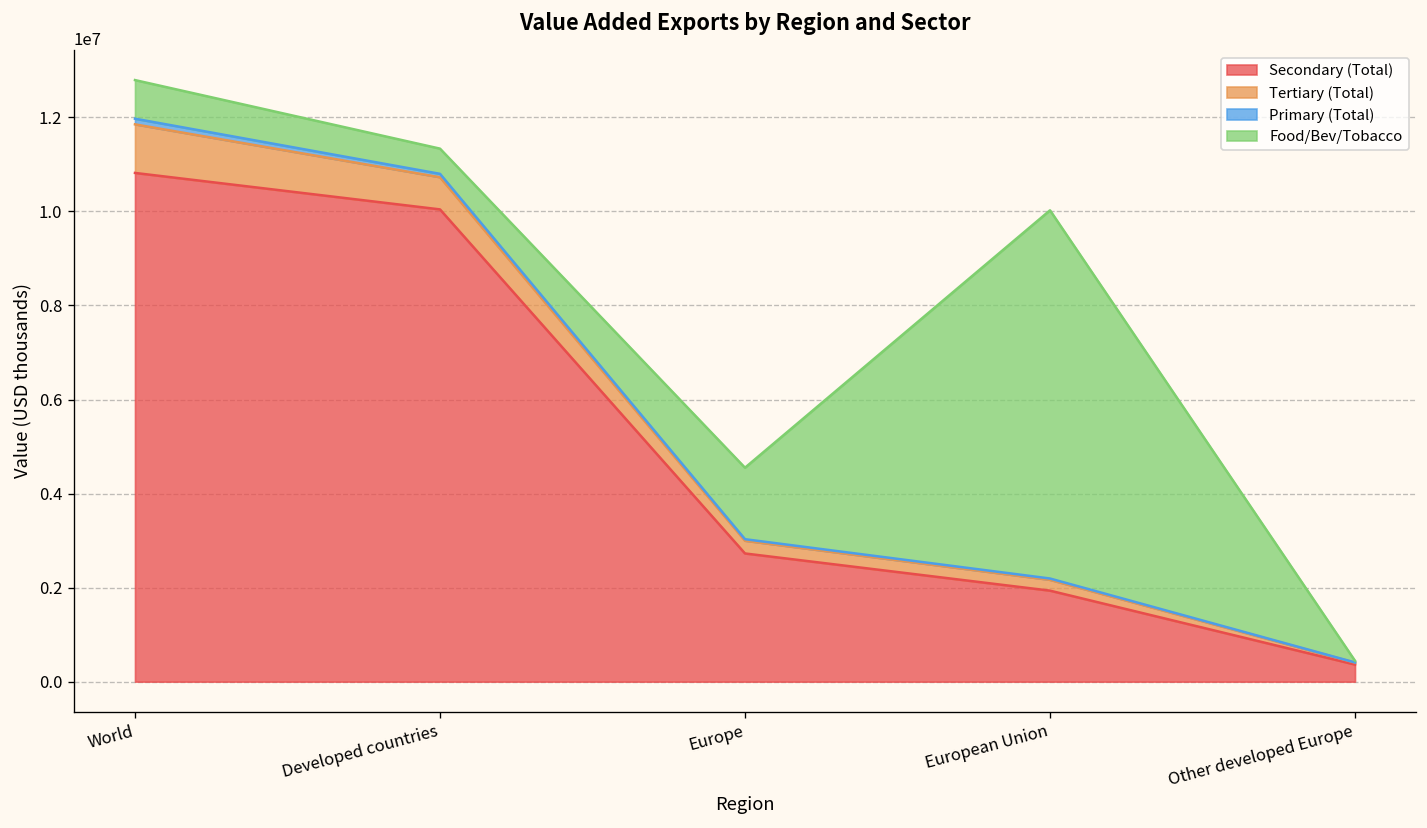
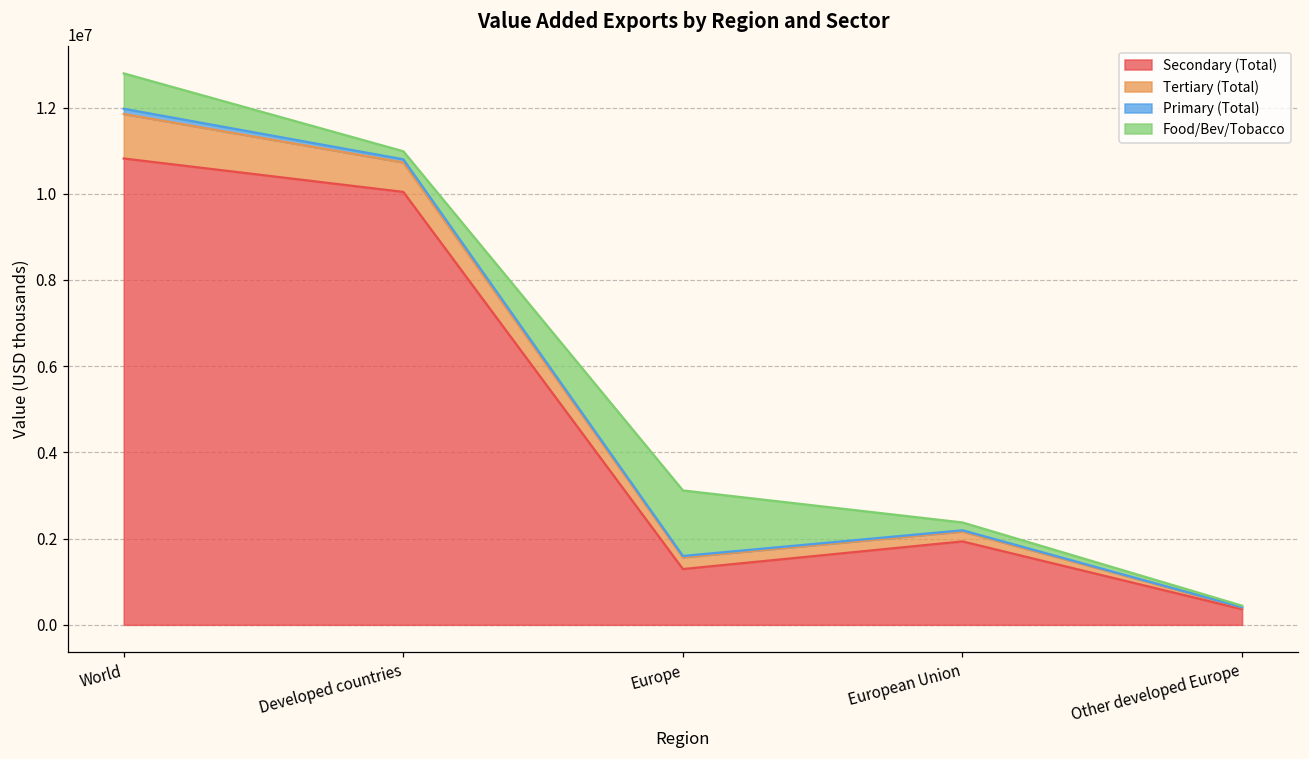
Food/Bev/Tobacco, Developed countries: 500000 -> 200000
Secondary (Total), Europe: 2700000 -> 1300000
Food/Bev/Tobacco, European Union: 7800000 -> 200000
